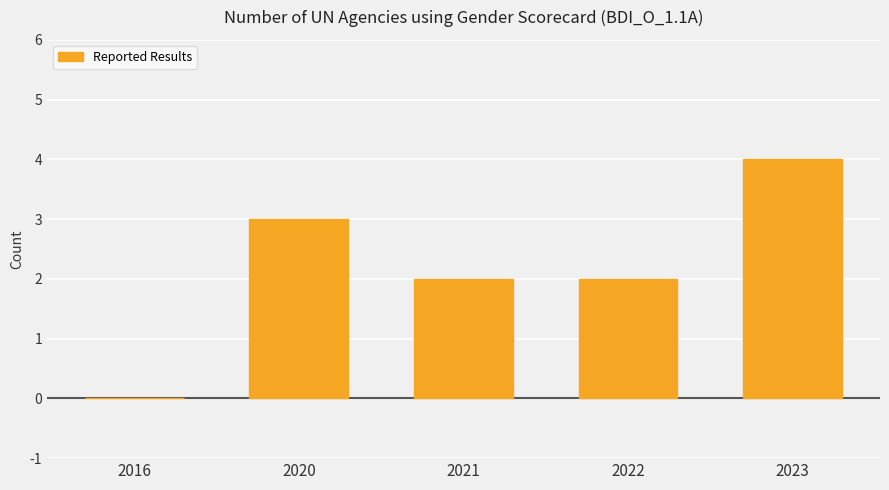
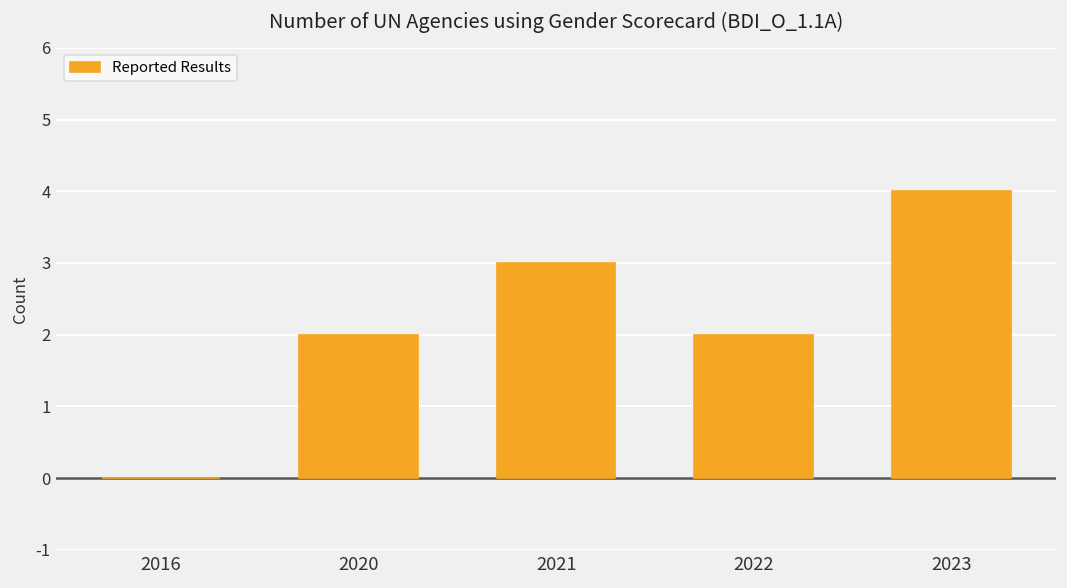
2020: 3 -> 2
2021: 2 -> 3
